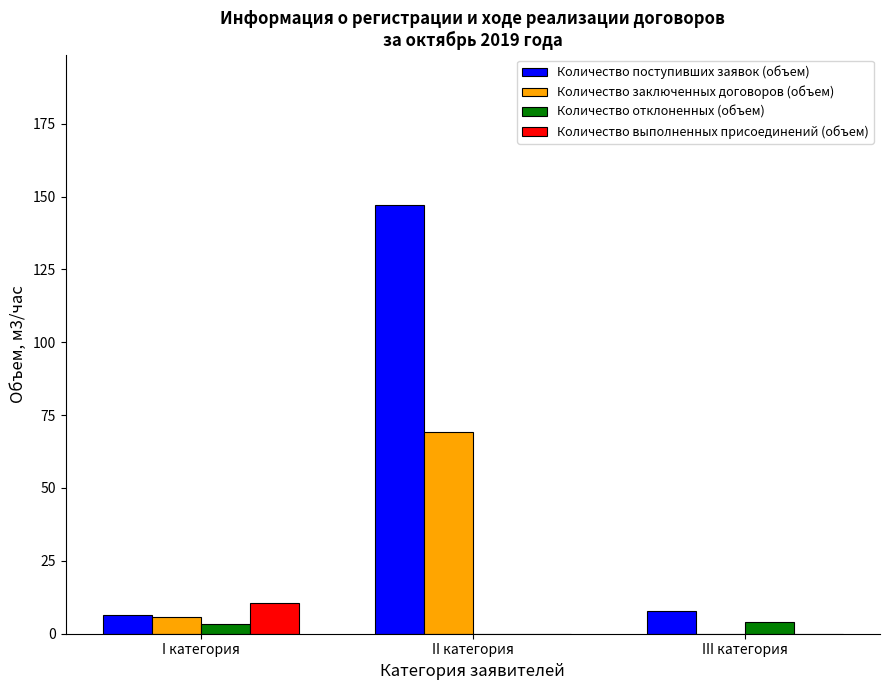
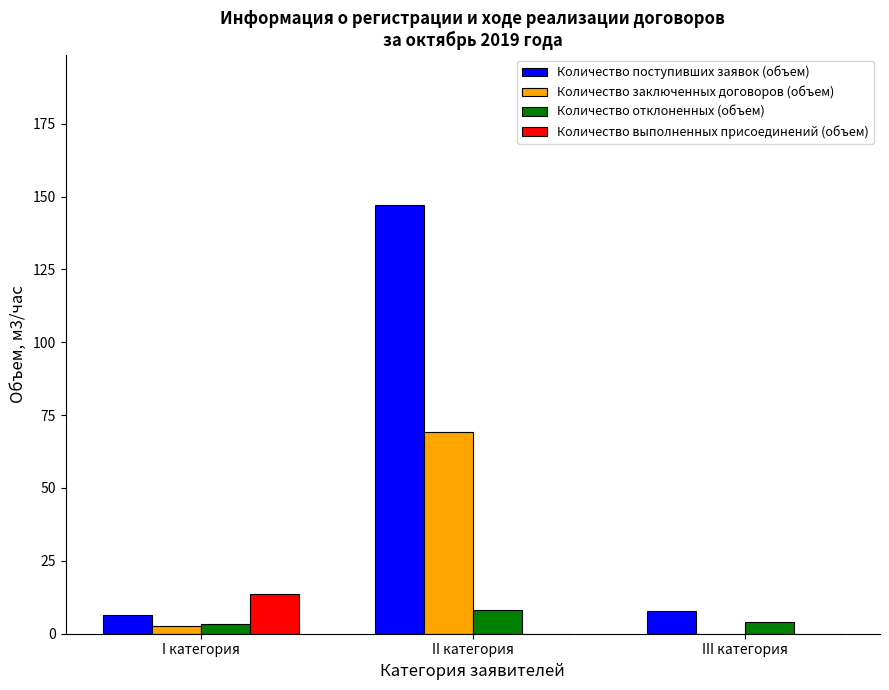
Количество заключенных договоров (объем), I категория: 6 -> 3
Количество выполненных присоединений (объем), I категория: 11 -> 14
Количество отклоненных (объем), II категория: 0 -> 8
